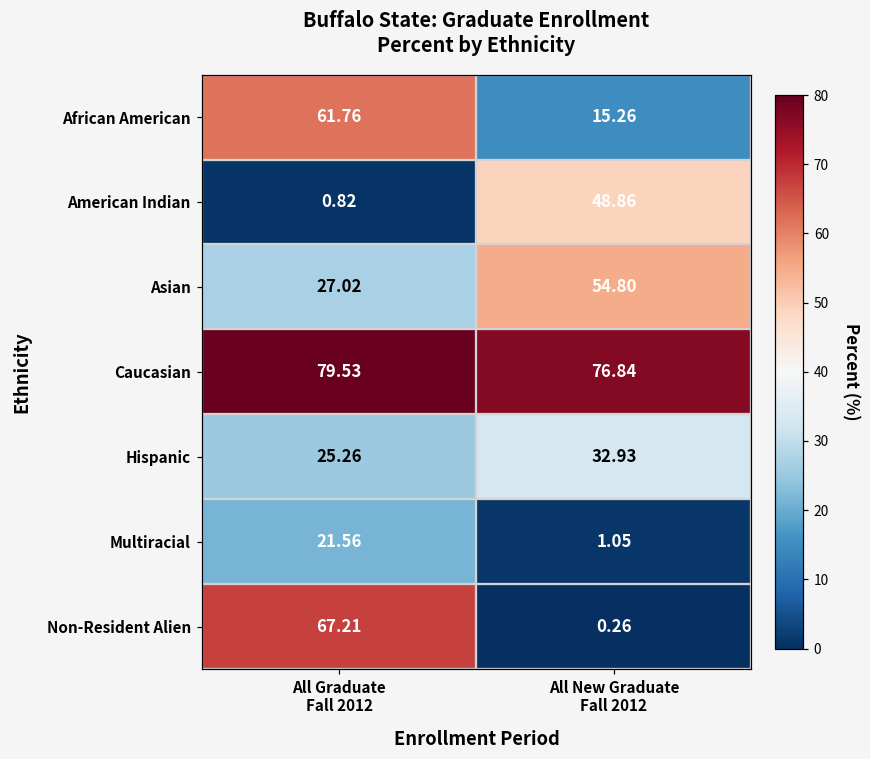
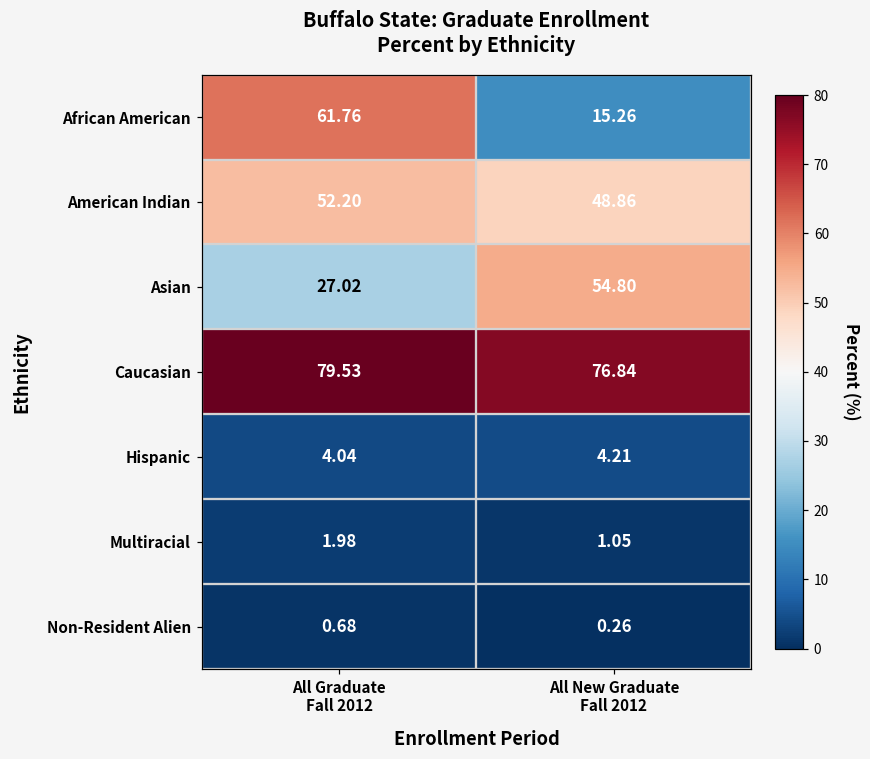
American Indian, All Graduate Fall 2012: 0.82 -> 52.20
Hispanic, All Graduate Fall 2012: 25.26 -> 4.04
Hispanic, All New Graduate Fall 2012: 32.93 -> 4.21
Multiracial, All Graduate Fall 2012: 21.56 -> 1.98
Non-Resident Alien, All Graduate Fall 2012: 67.21 -> 0.68
